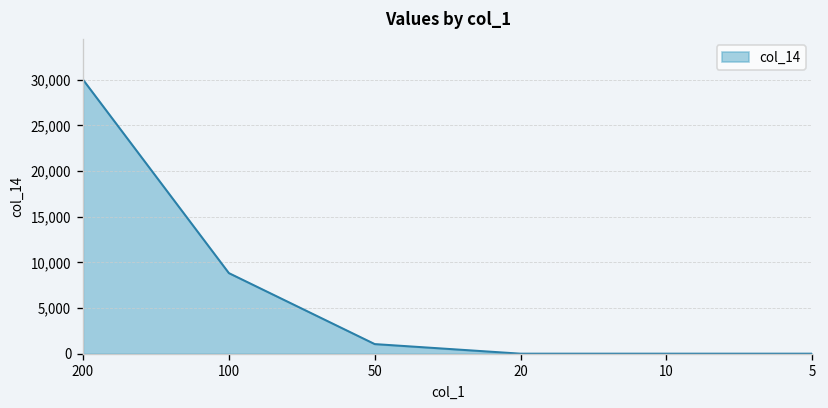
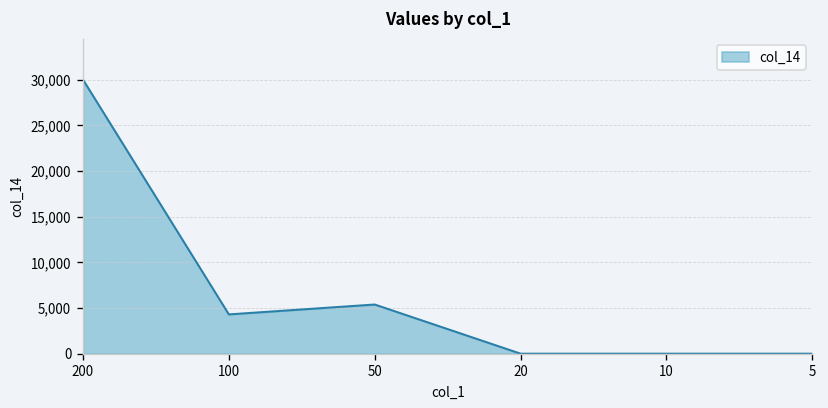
100: 9,000 -> 4,000
50: 1,000 -> 5,000
